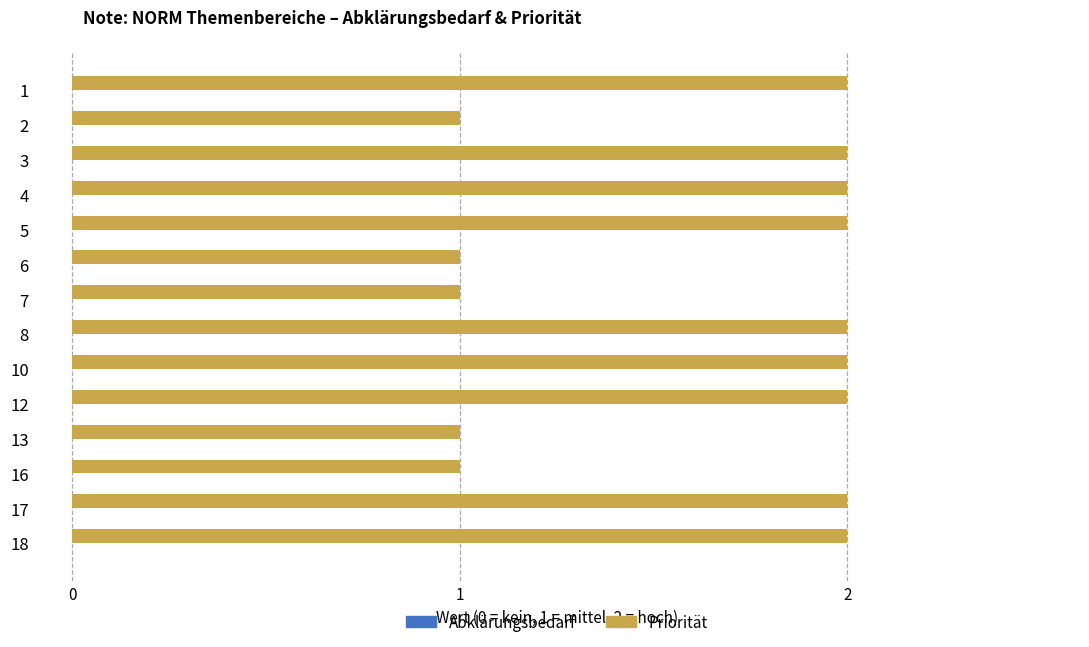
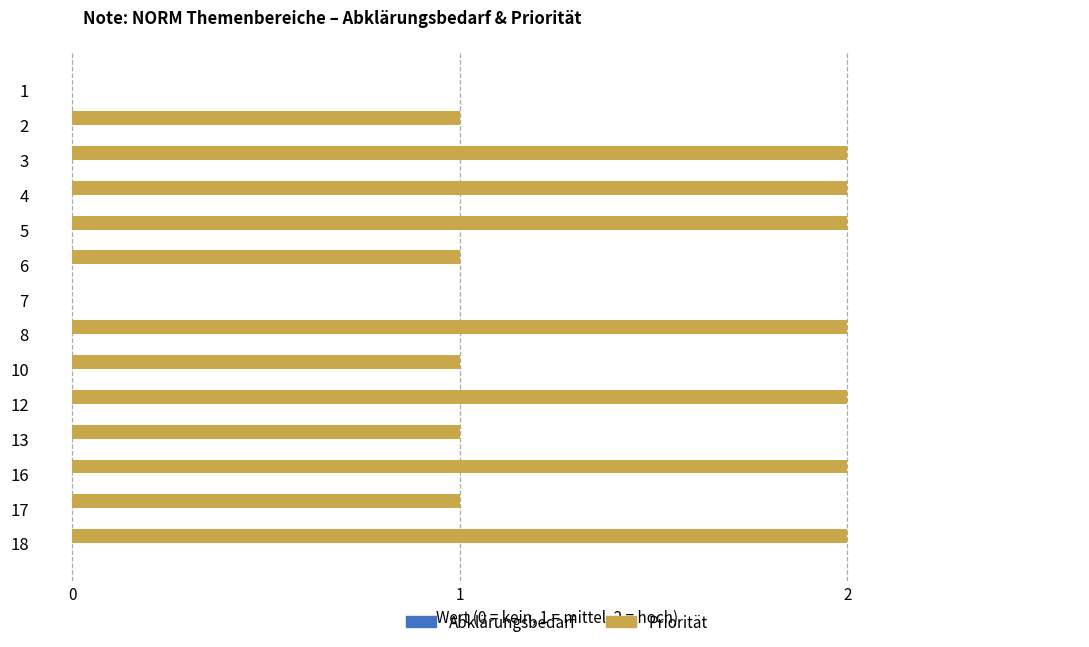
Priorität, 1: 2 -> 0
Priorität, 7: 1 -> 0
Priorität, 10: 2 -> 1
Priorität, 16: 1 -> 2
Priorität, 17: 2 -> 1
